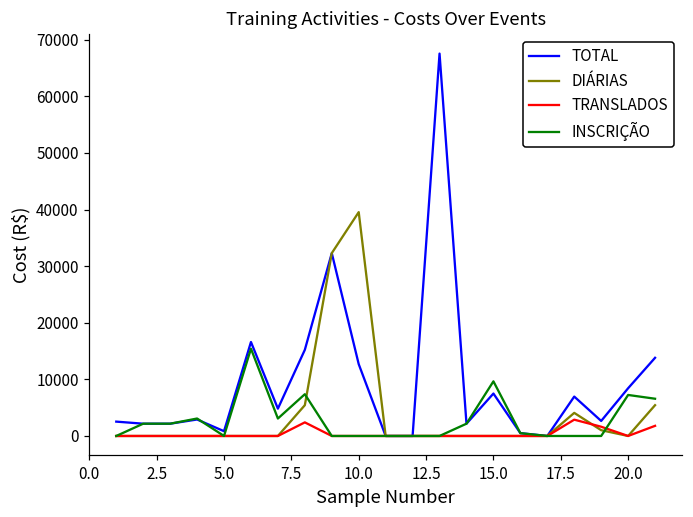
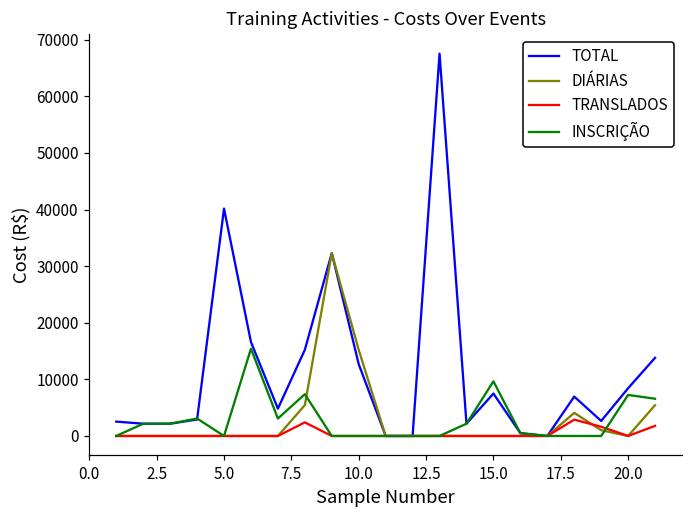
TOTAL, 5.0: 1000 -> 40000
DIÁRIAS, 10.0: 40000 -> 15000
